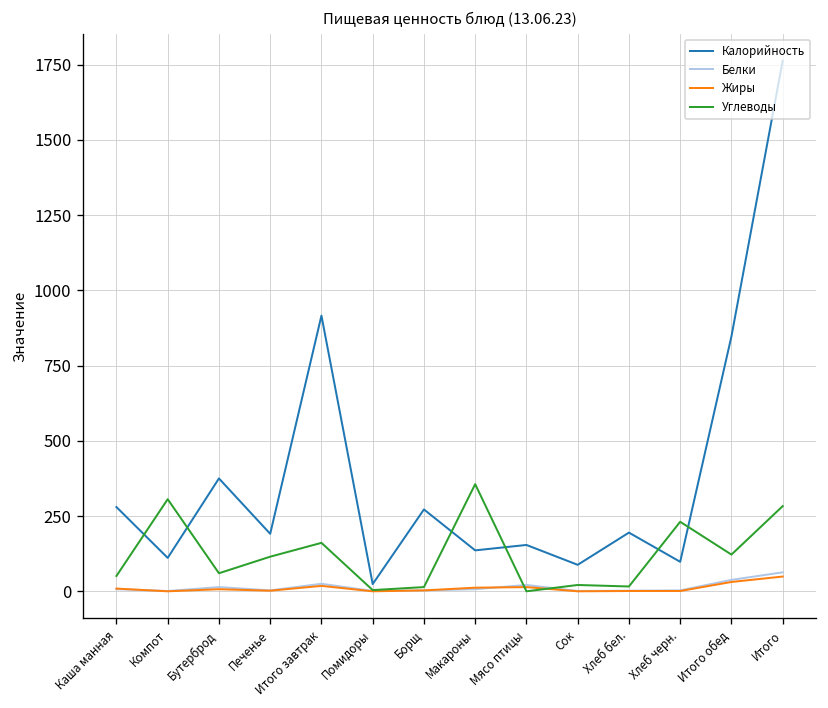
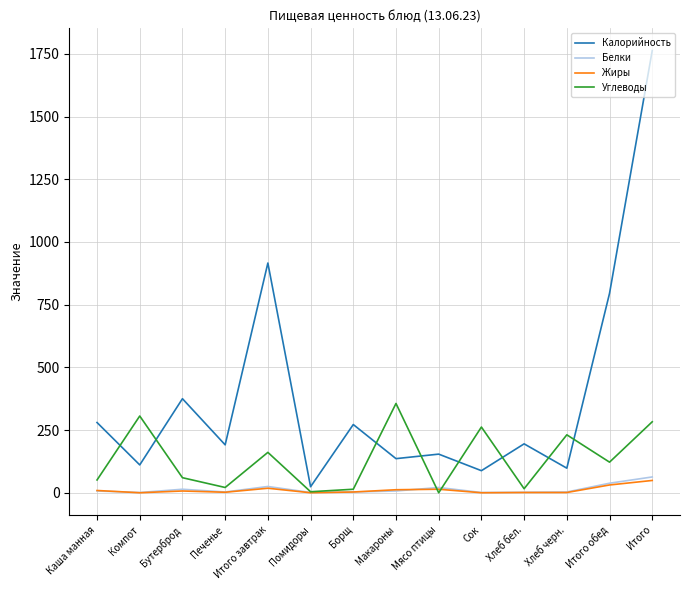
Углеводы, Печенье: 120 -> 20
Углеводы, Сок: 20 -> 260
Калорийность, Итого обед: 850 -> 800
